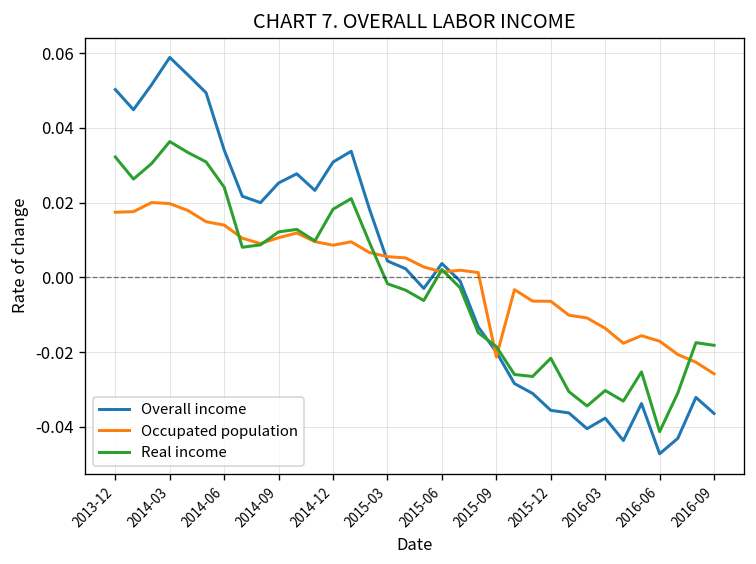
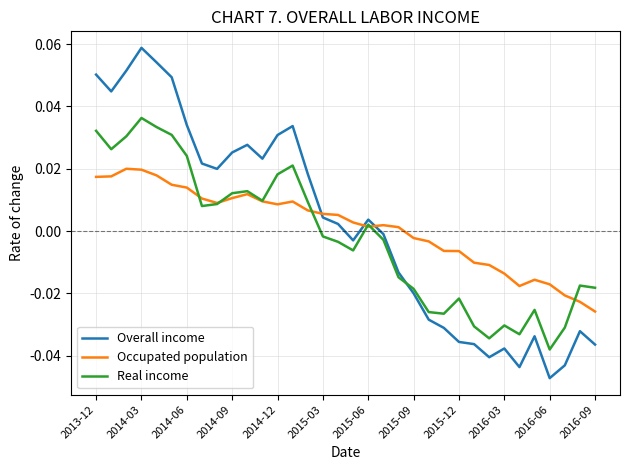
Occupated population, 2015-09: -0.021 -> -0.002
Real income, 2016-06: -0.041 -> -0.038
